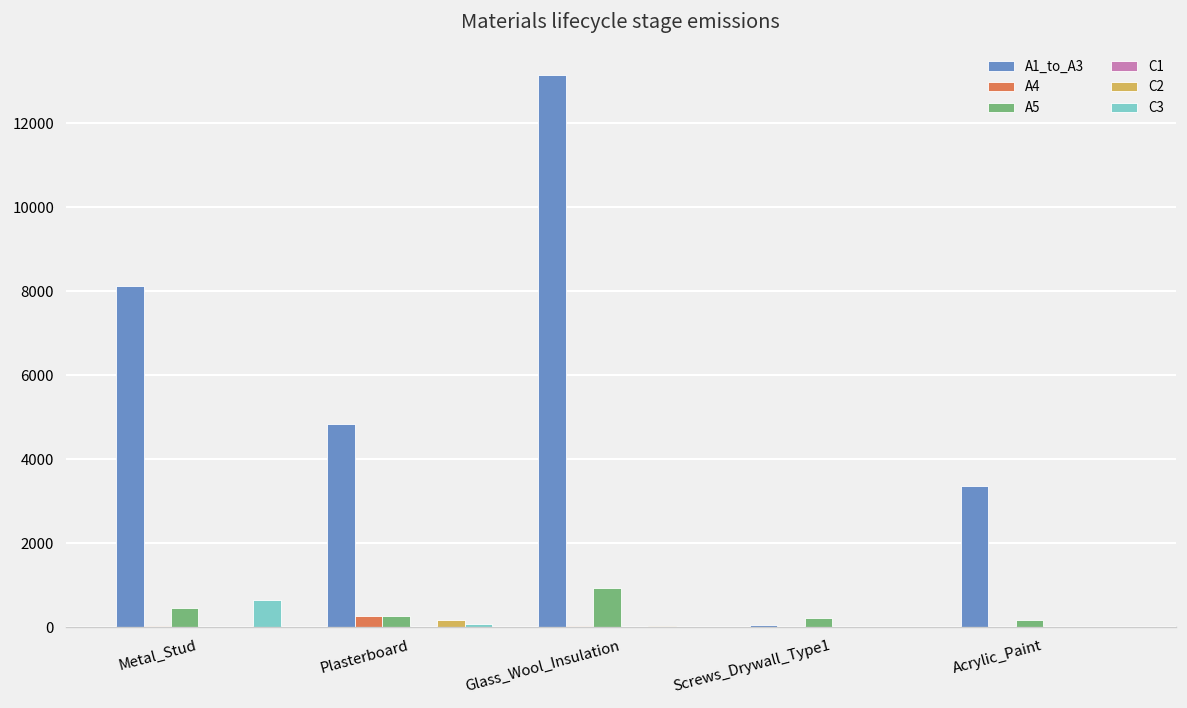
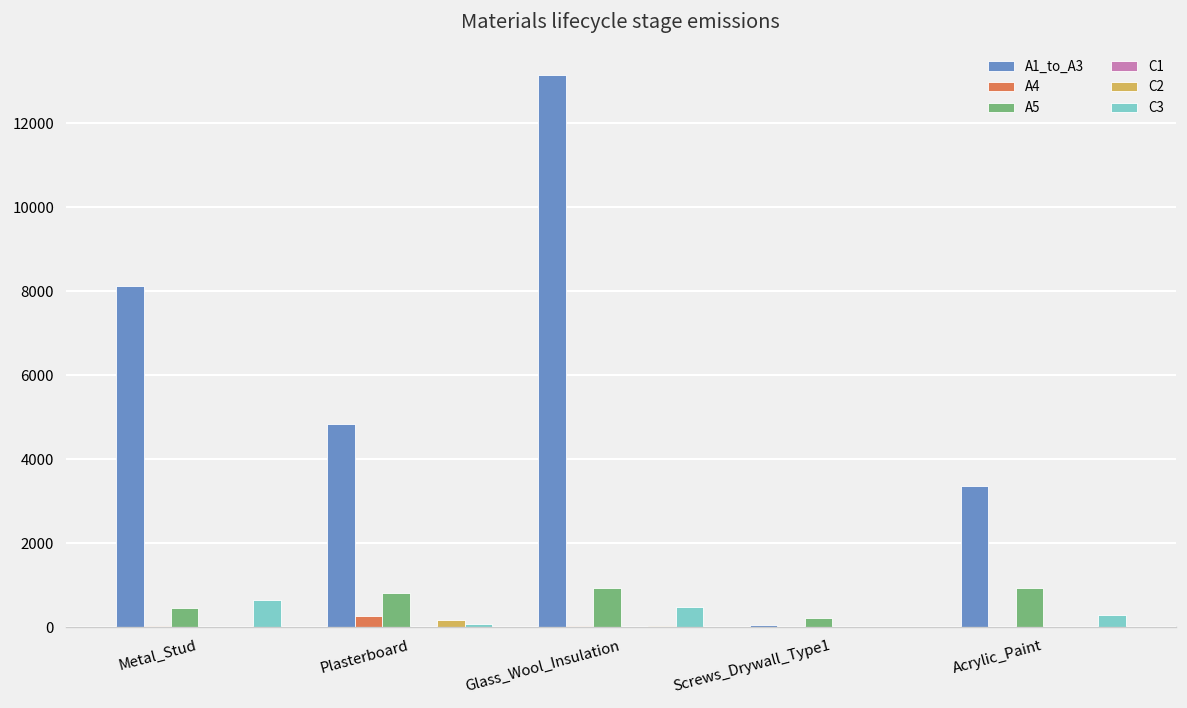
A5, Plasterboard: 300 -> 800
C3, Glass_Wool_Insulation: 0 -> 500
A5, Acrylic_Paint: 200 -> 900
C3, Acrylic_Paint: 0 -> 300
